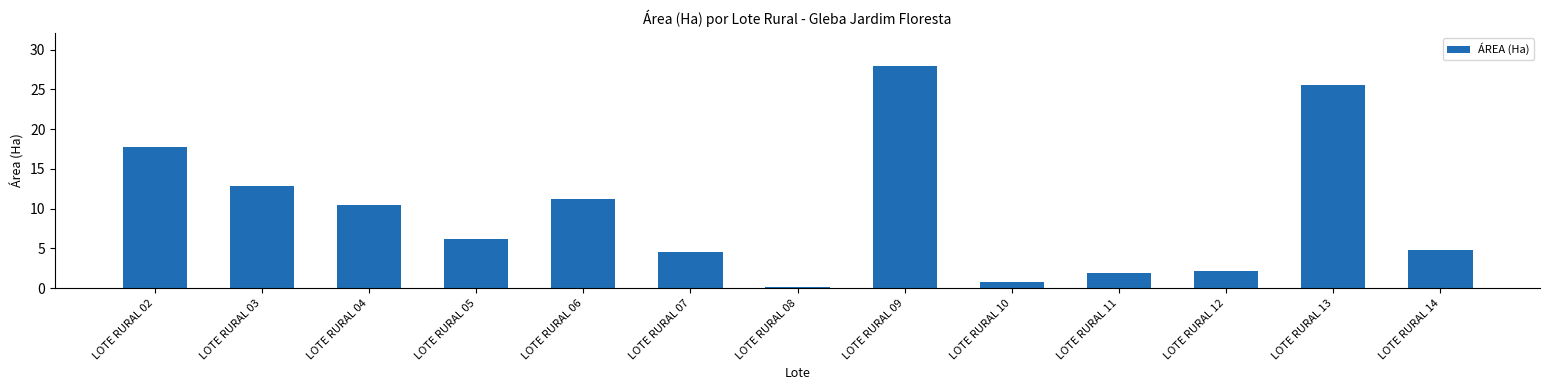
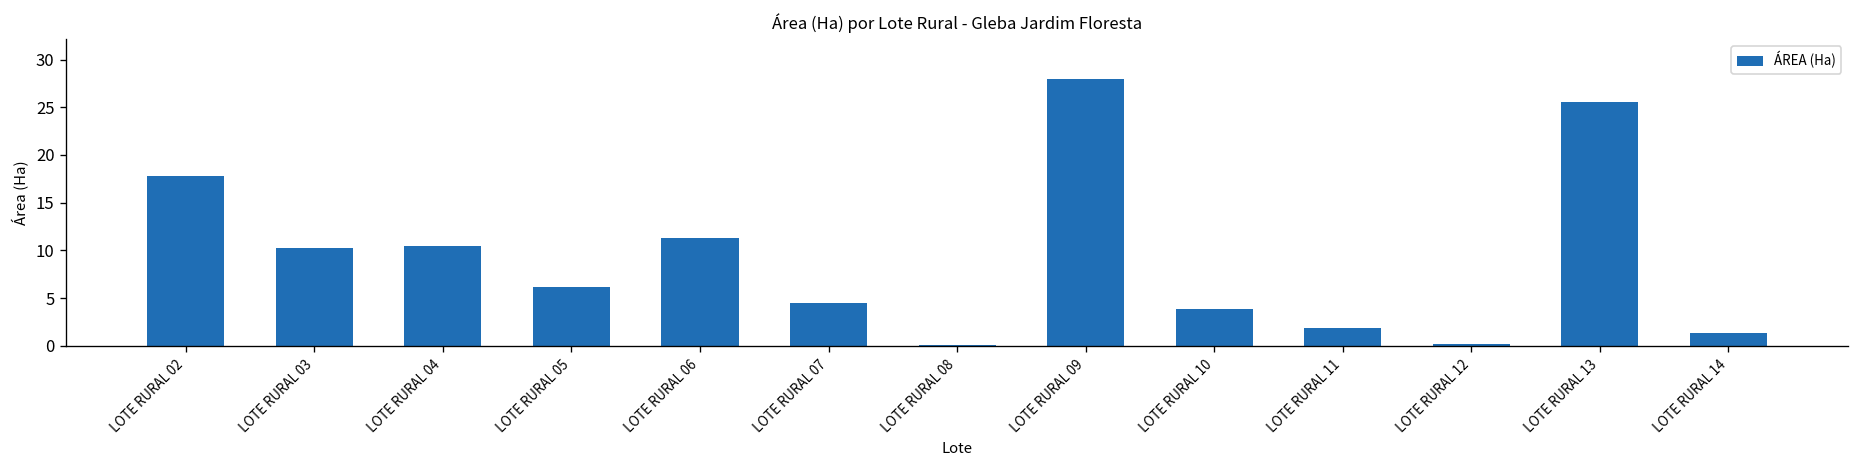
LOTE RURAL 03: 13 -> 10
LOTE RURAL 10: 1 -> 4
LOTE RURAL 12: 2 -> 0
LOTE RURAL 14: 5 -> 1
